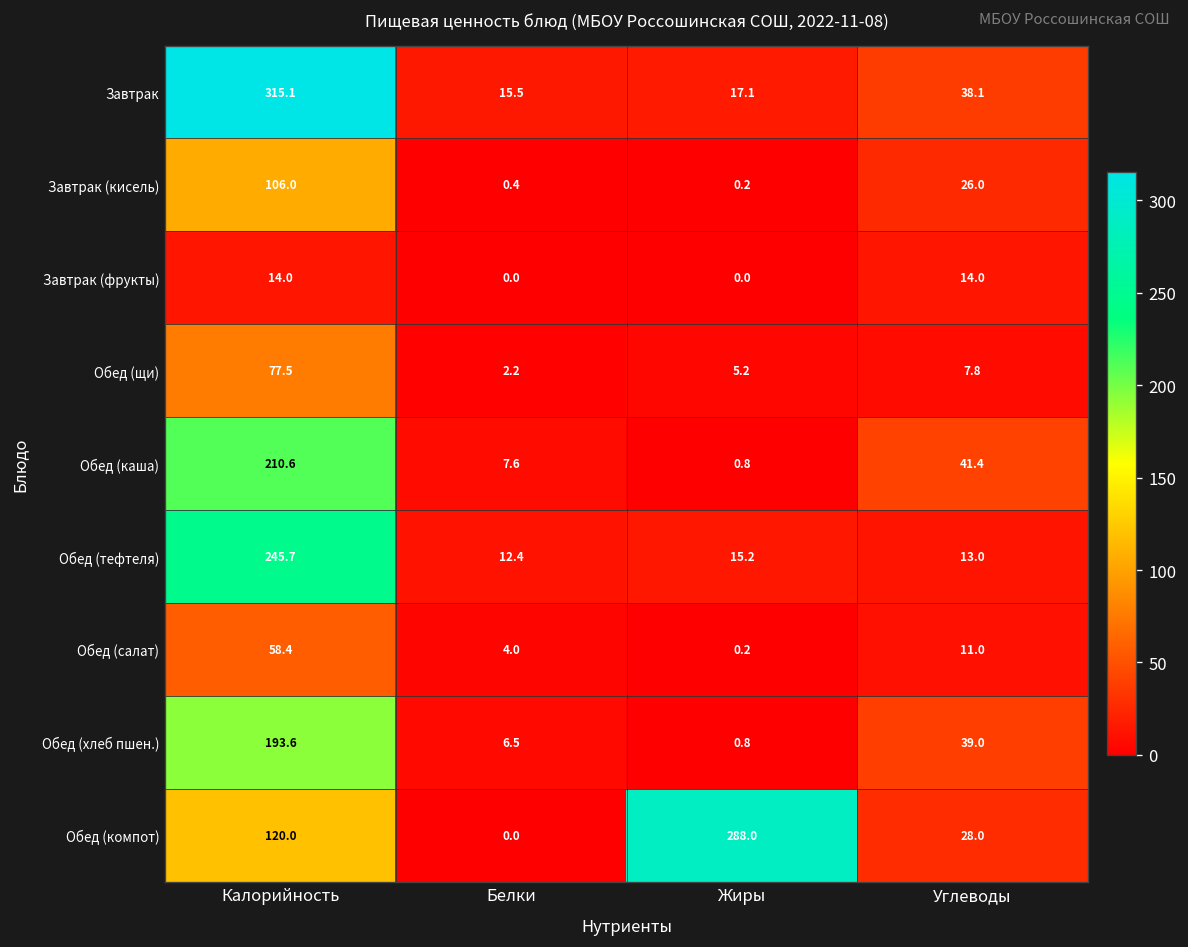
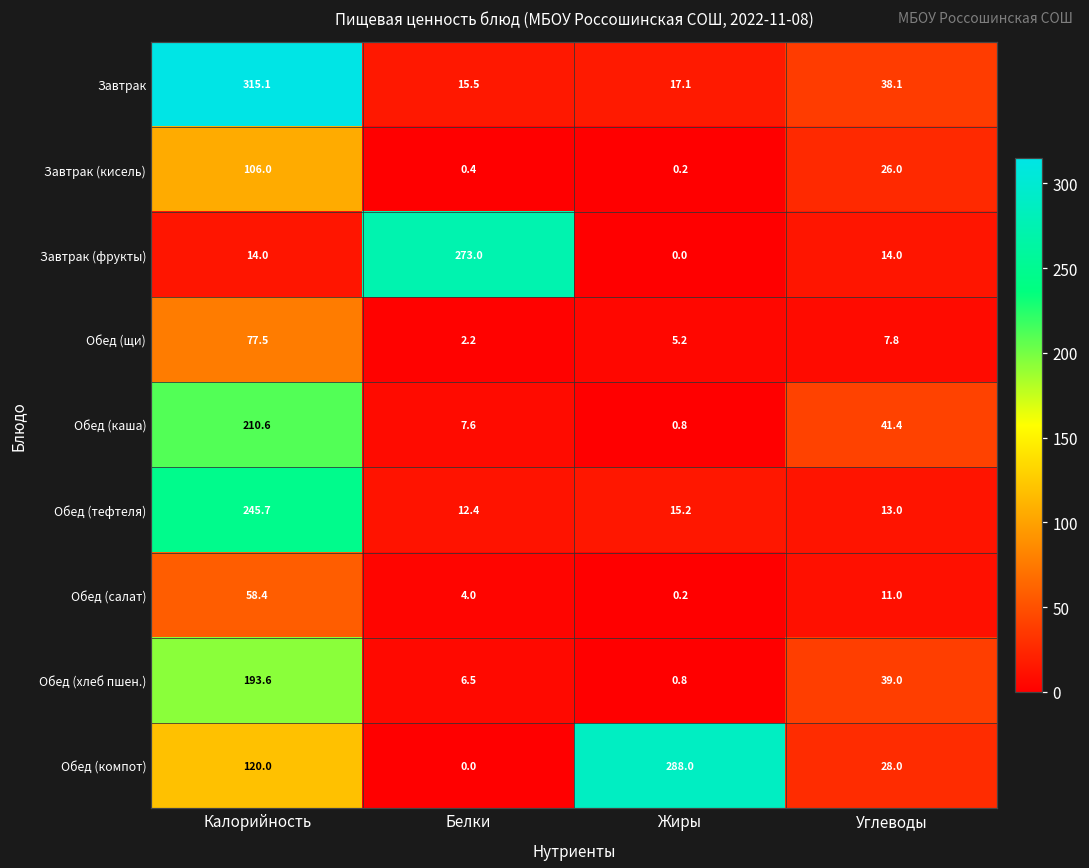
Завтрак (фрукты), Белки: 0.0 -> 273.0
